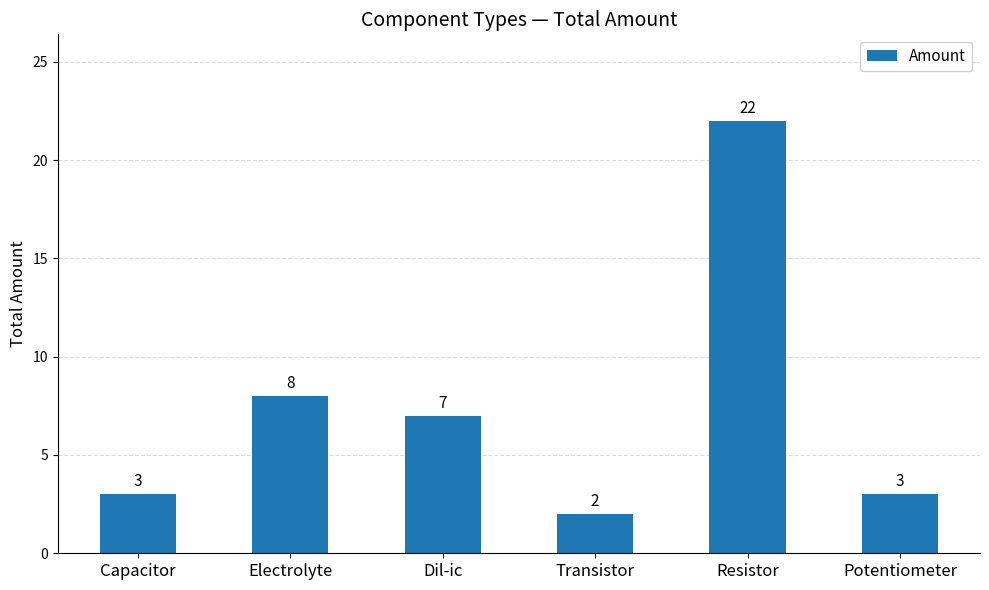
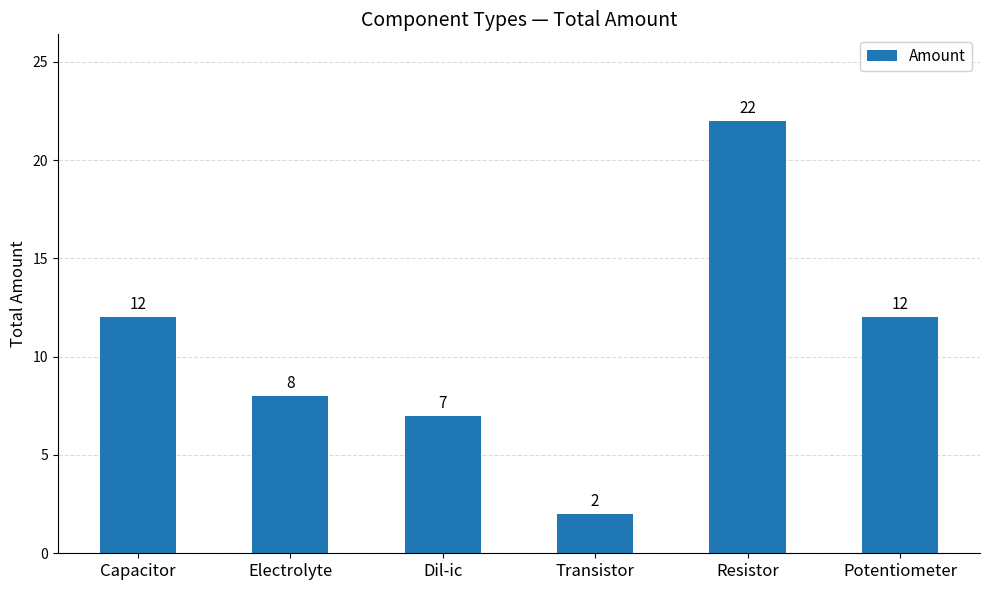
Capacitor: 3 -> 12
Potentiometer: 3 -> 12
